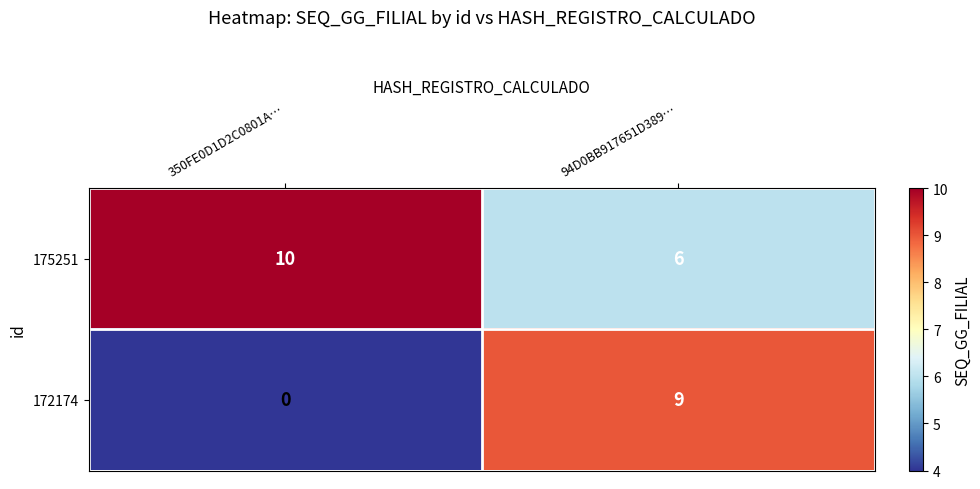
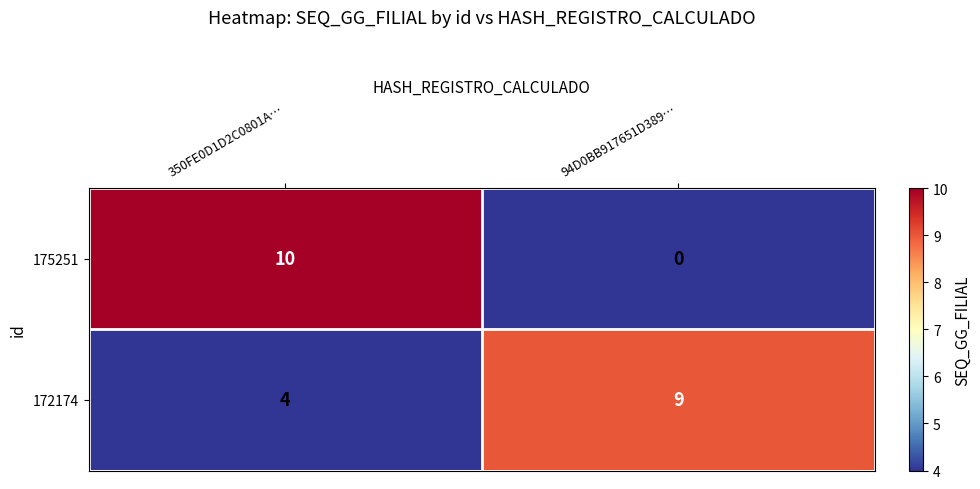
175251, 94D0BB917651D389…: 6 -> 0
172174, 350FE0D1D2C0801A…: 0 -> 4
